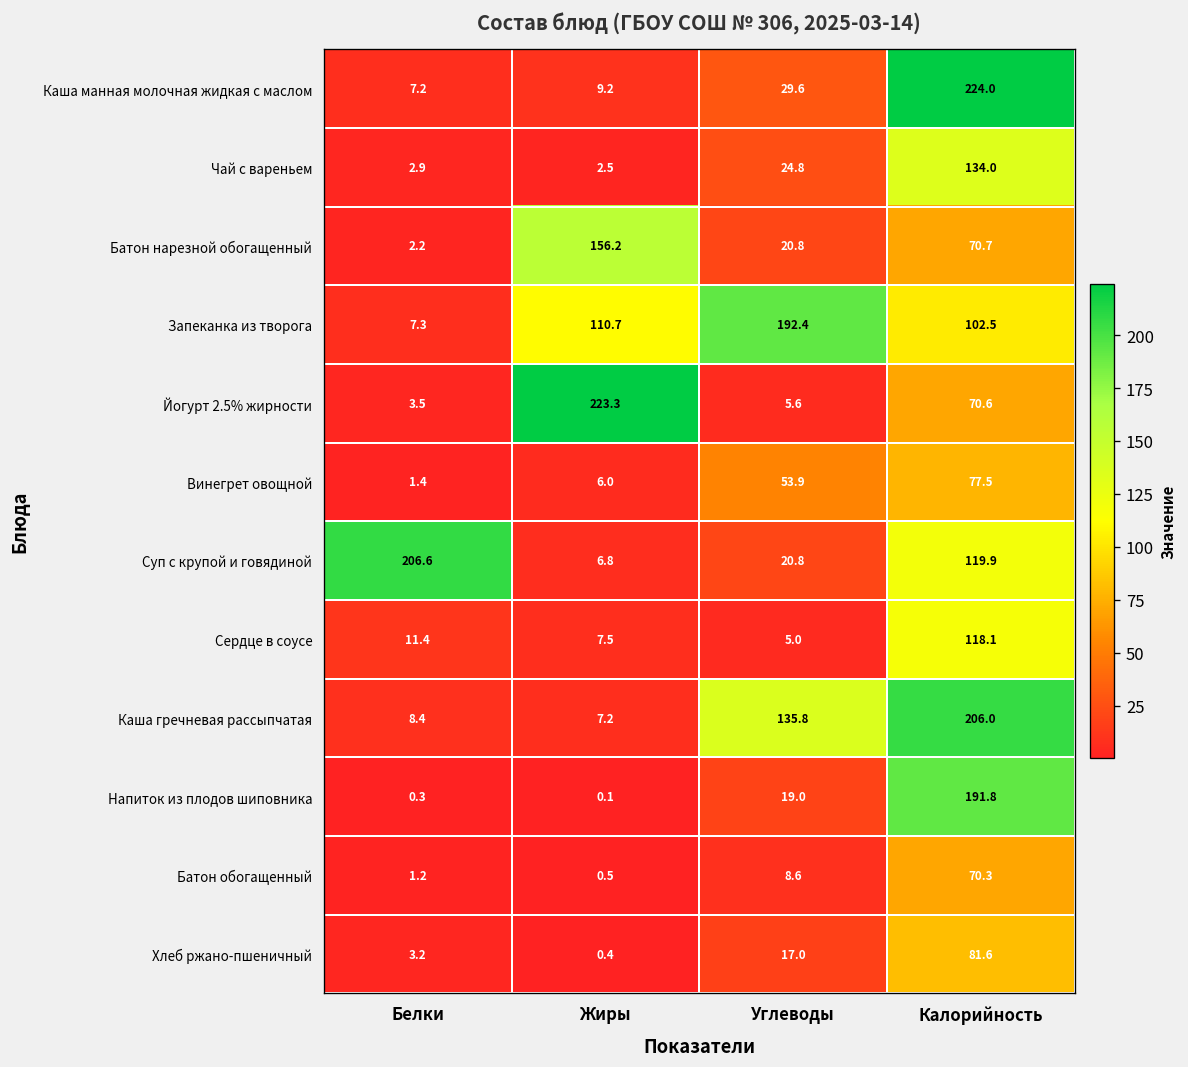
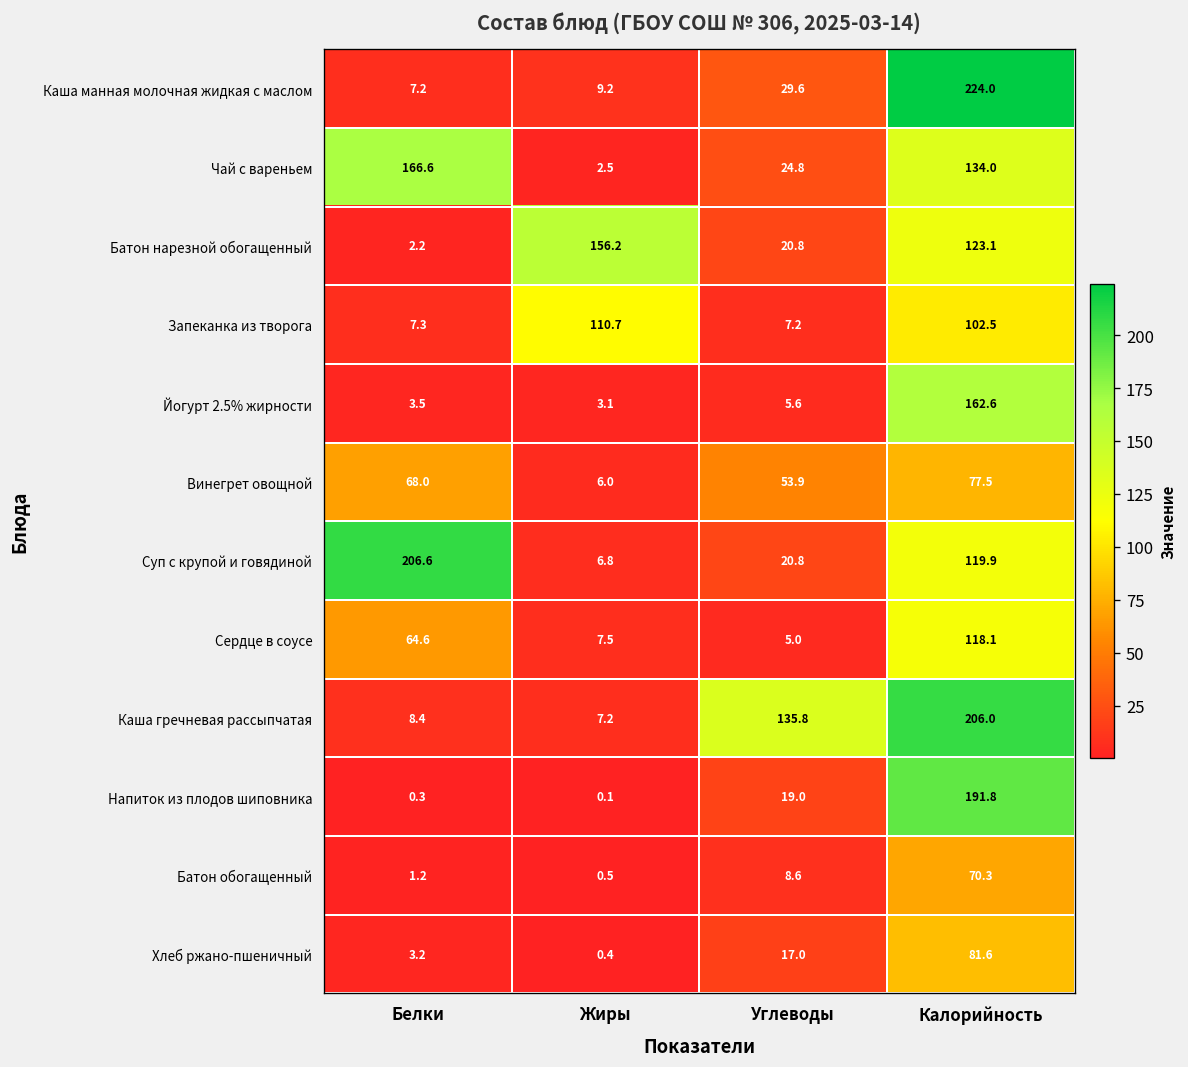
Чай с вареньем, Белки: 2.9 -> 166.6
Батон нарезной обогащенный, Калорийность: 70.7 -> 123.1
Запеканка из творога, Углеводы: 192.4 -> 7.2
Йогурт 2.5% жирности, Жиры: 223.3 -> 3.1
Йогурт 2.5% жирности, Калорийность: 70.6 -> 162.6
Винегрет овощной, Белки: 1.4 -> 68.0
Сердце в соусе, Белки: 11.4 -> 64.6
